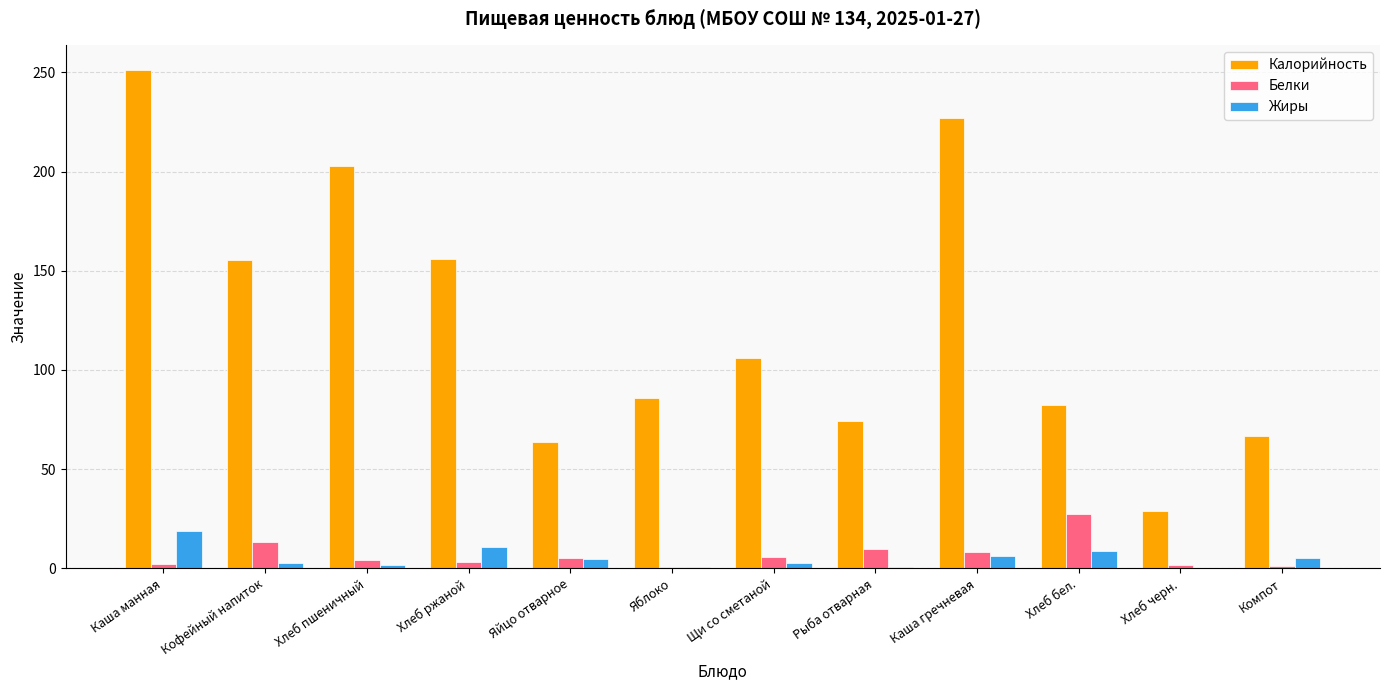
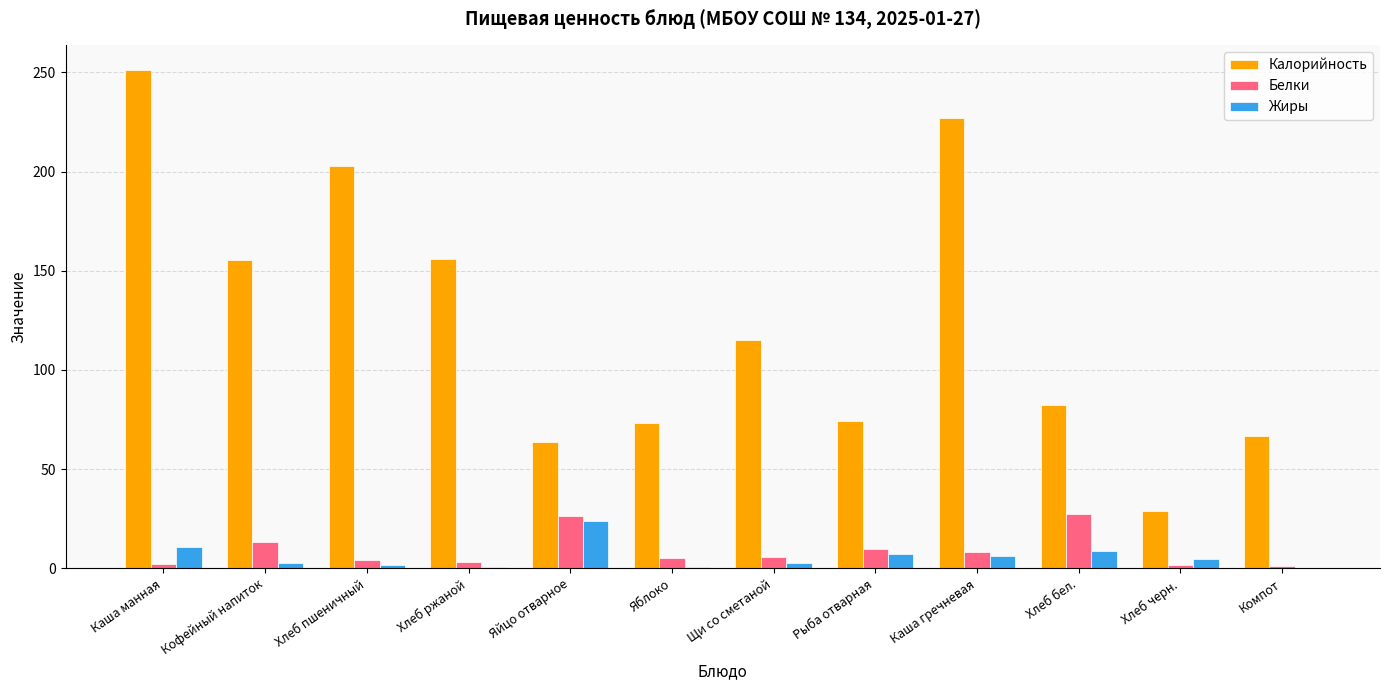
Жиры, Каша манная: 19 -> 11
Жиры, Хлеб ржаной: 11 -> 1
Белки, Яйцо отварное: 5 -> 26
Жиры, Яйцо отварное: 5 -> 24
Калорийность, Яблоко: 86 -> 73
Белки, Яблоко: 1 -> 5
Калорийность, Щи со сметаной: 106 -> 115
Жиры, Рыба отварная: 1 -> 7
Жиры, Хлеб черн.: 0 -> 5
Жиры, Компот: 5 -> 0
